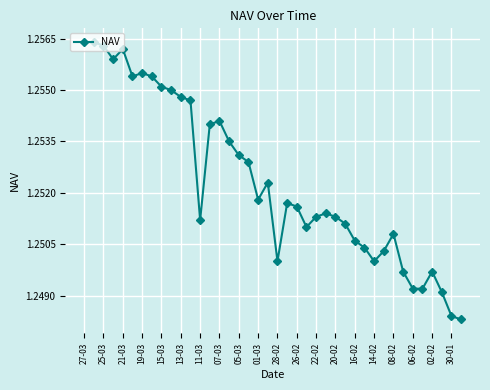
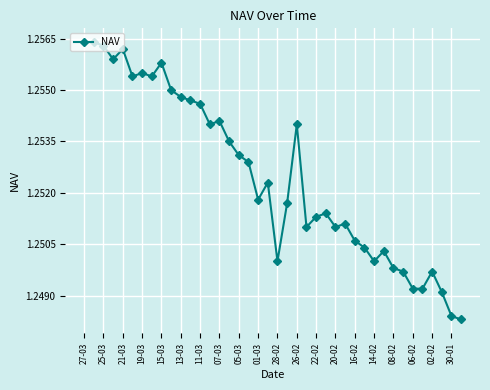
15-03: 1.2551 -> 1.2558
11-03: 1.2512 -> 1.2546
26-02: 1.2516 -> 1.2540
20-02: 1.2513 -> 1.2510
08-02: 1.2508 -> 1.2498
